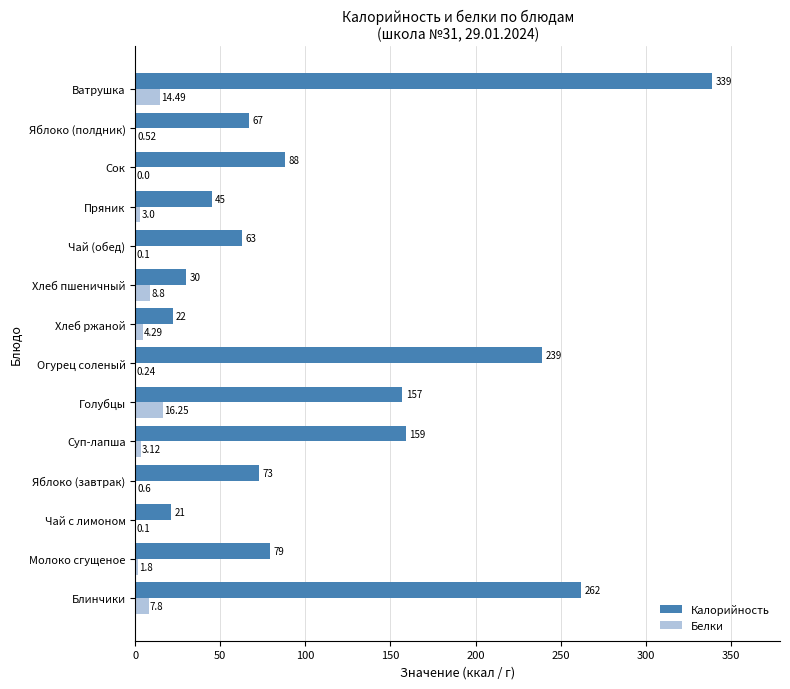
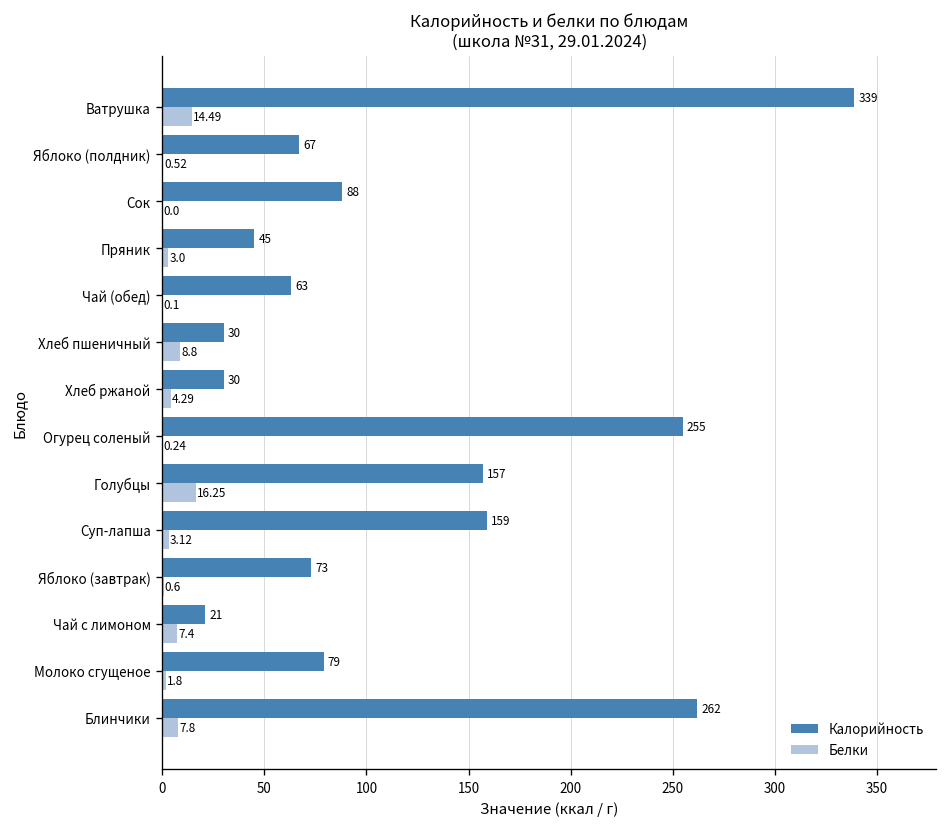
Калорийность, Хлеб ржаной: 22 -> 30
Калорийность, Огурец соленый: 239 -> 255
Белки, Чай с лимоном: 0.1 -> 7.4
